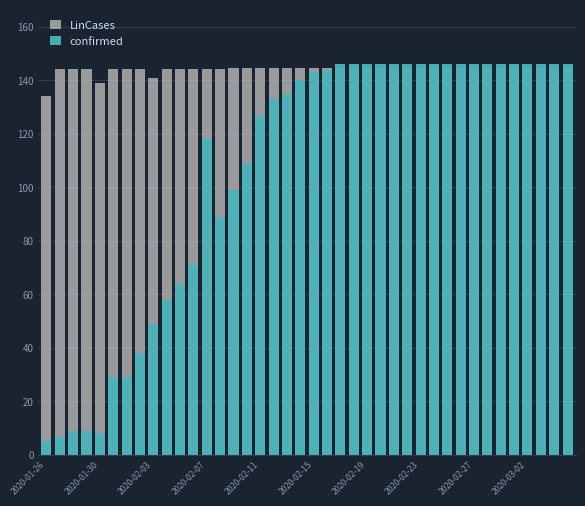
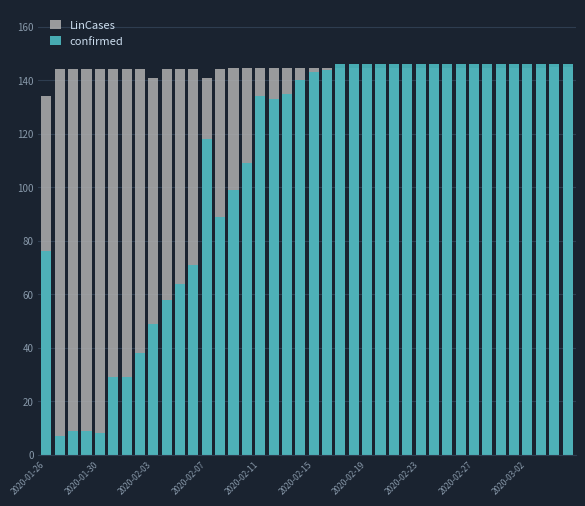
confirmed, 2020-01-26: 5 -> 76
LinCases, 2020-01-30: 139 -> 144
LinCases, 2020-02-07: 144 -> 141
confirmed, 2020-02-11: 127 -> 134
